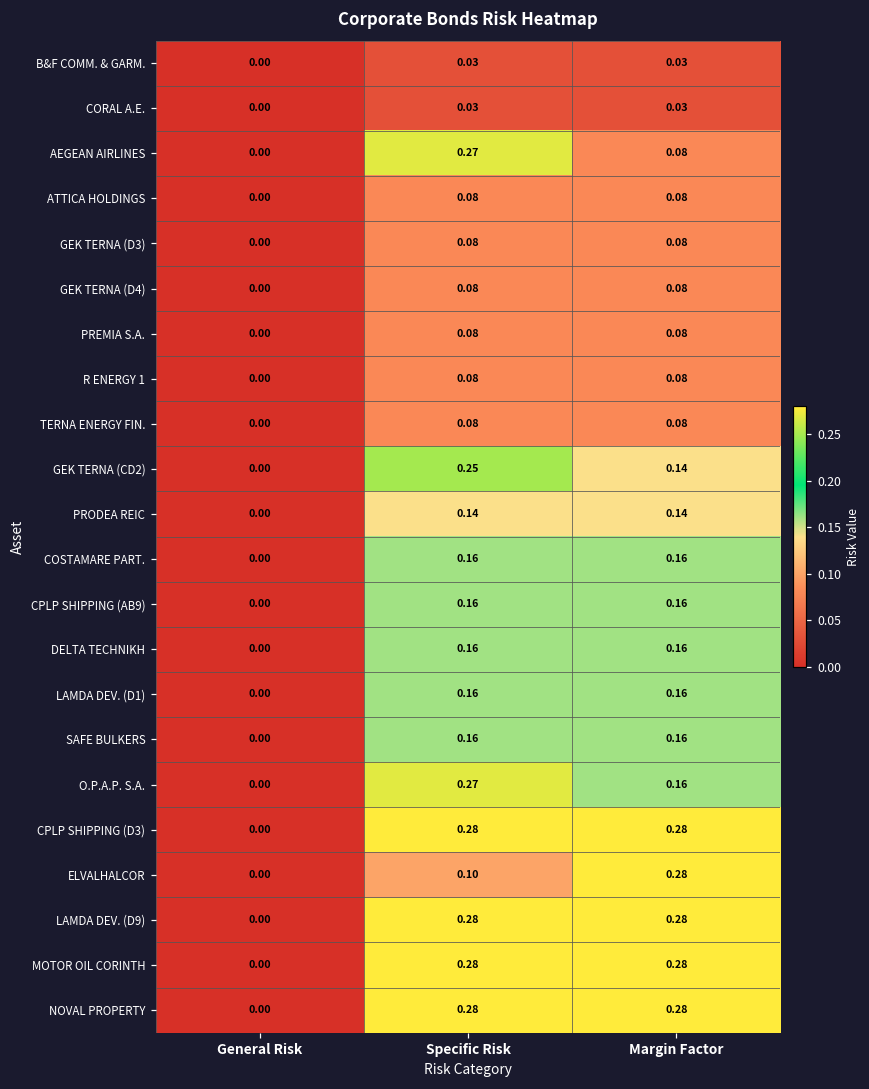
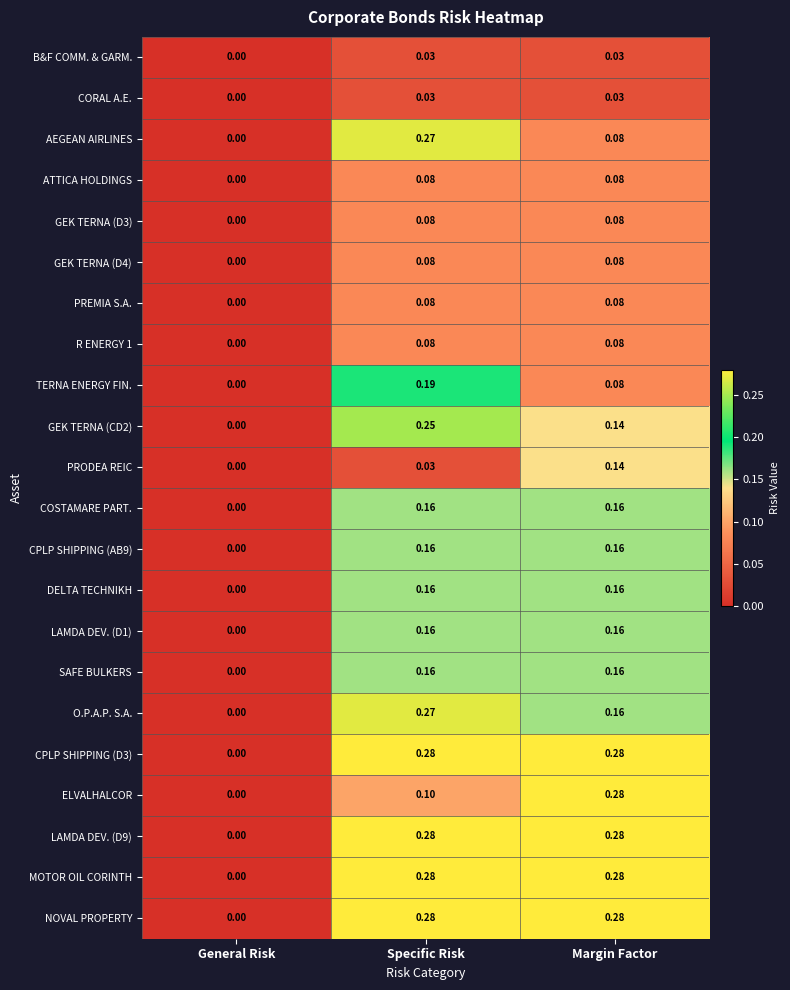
TERNA ENERGY FIN., Specific Risk: 0.08 -> 0.19
PRODEA REIC, Specific Risk: 0.14 -> 0.03
